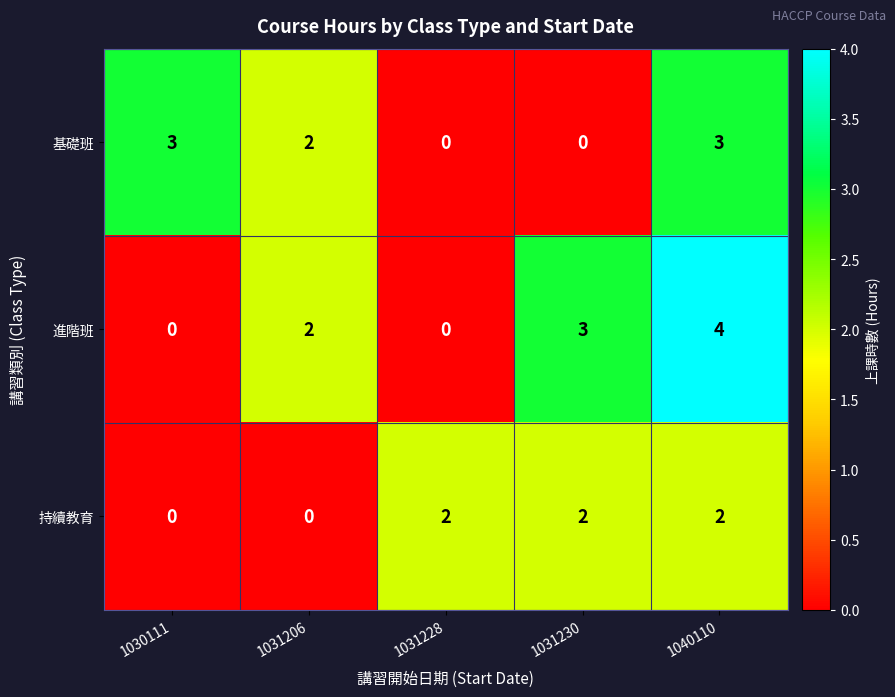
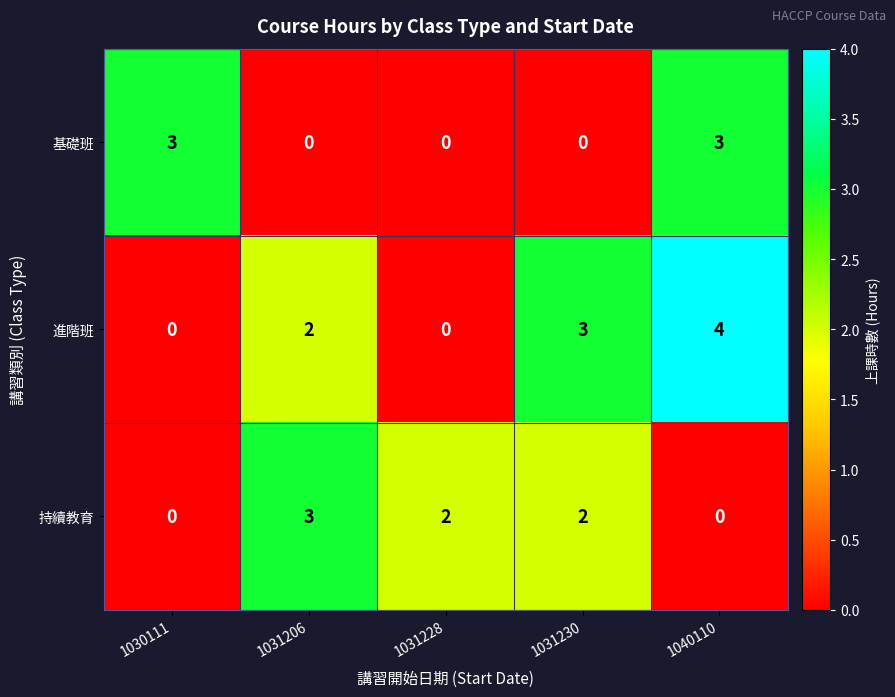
基礎班, 1031206: 2 -> 0
持續教育, 1031206: 0 -> 3
持續教育, 1040110: 2 -> 0
